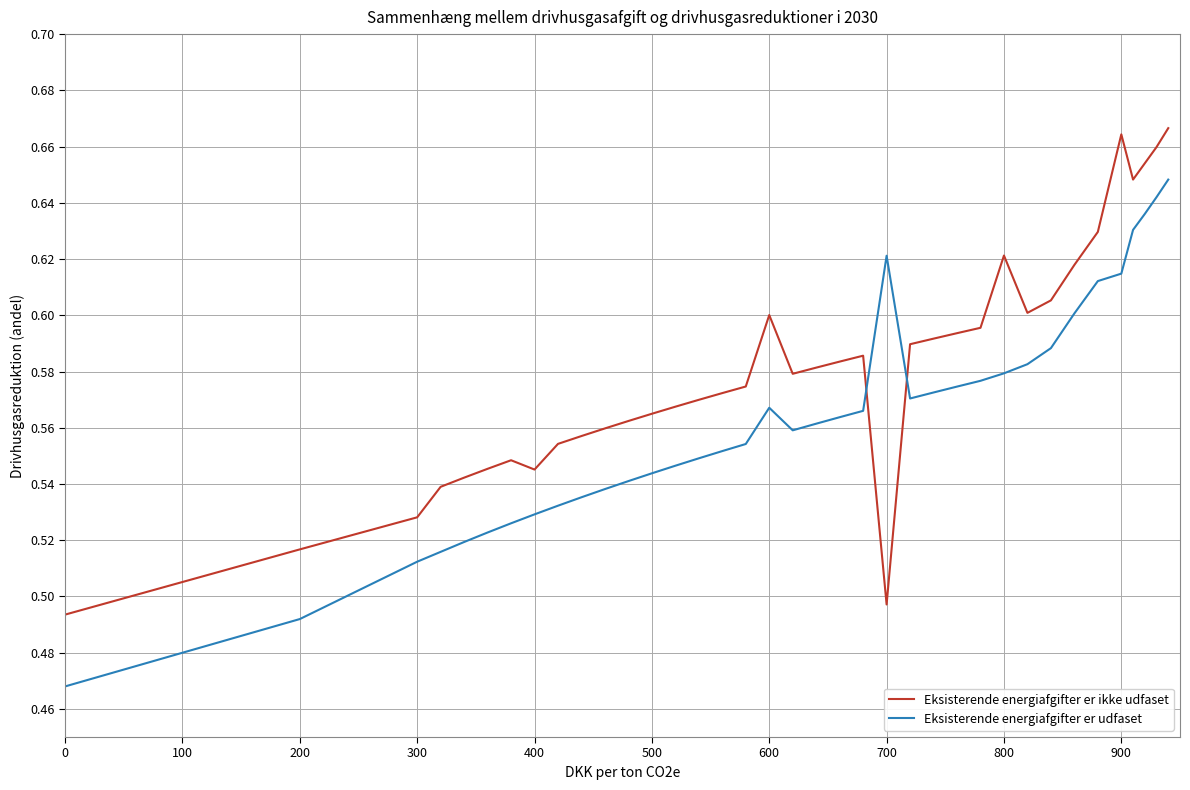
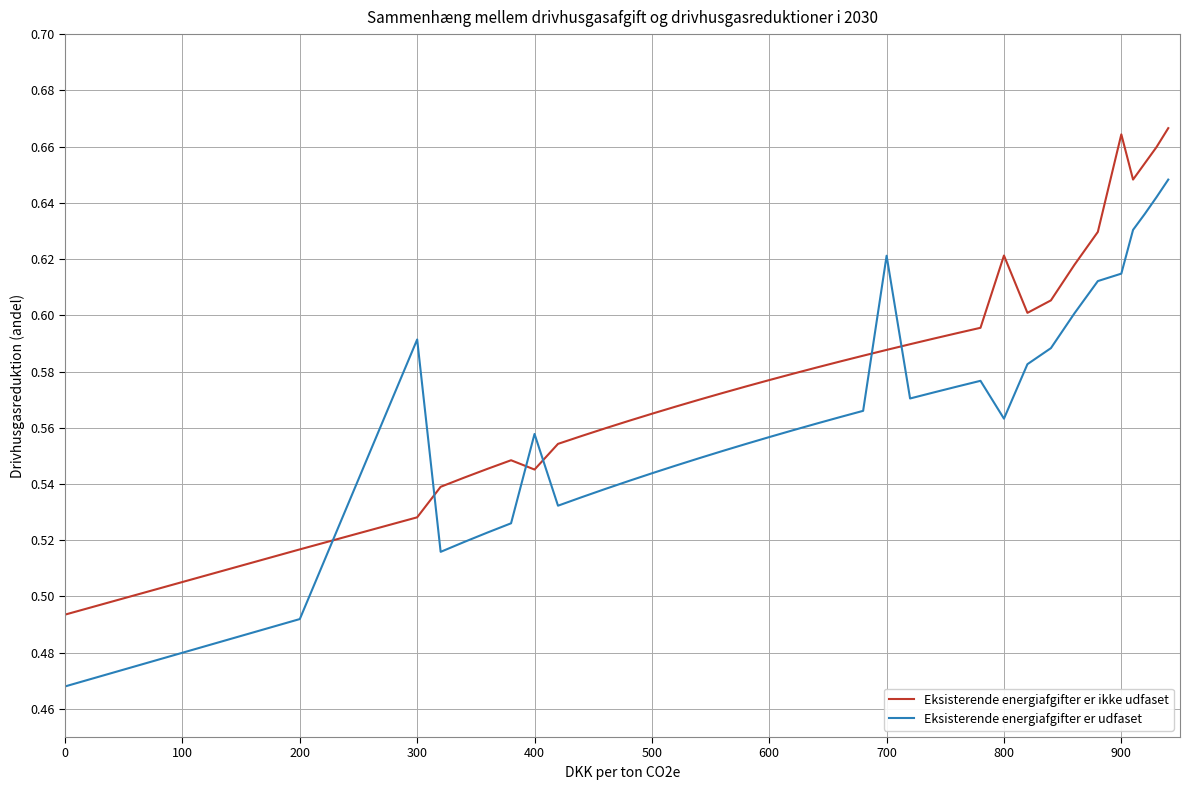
Eksisterende energiafgifter er udfaset, 300: 0.512 -> 0.591
Eksisterende energiafgifter er udfaset, 400: 0.529 -> 0.558
Eksisterende energiafgifter er ikke udfaset, 600: 0.600 -> 0.577
Eksisterende energiafgifter er udfaset, 600: 0.567 -> 0.557
Eksisterende energiafgifter er ikke udfaset, 700: 0.497 -> 0.588
Eksisterende energiafgifter er udfaset, 800: 0.579 -> 0.563
